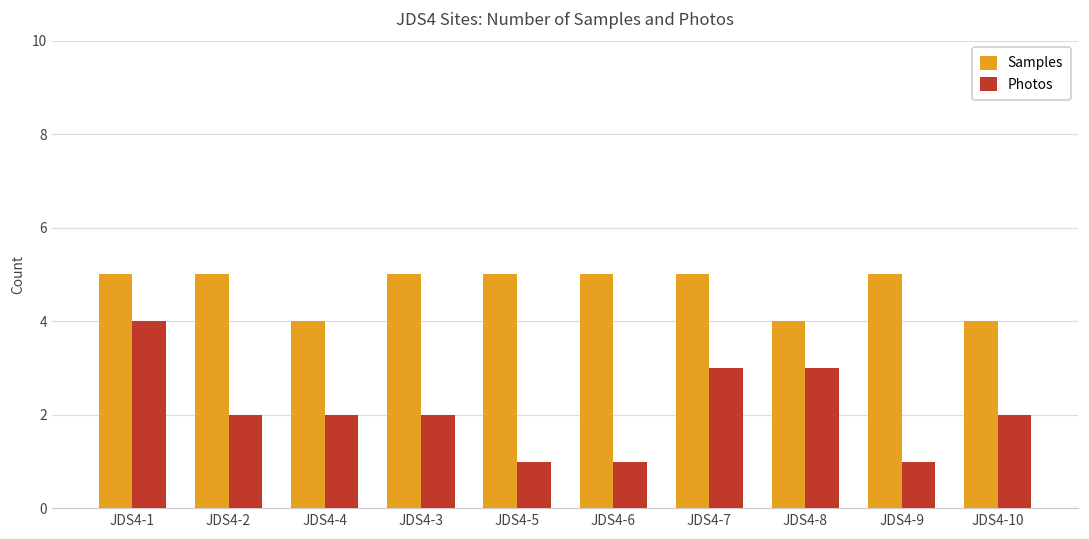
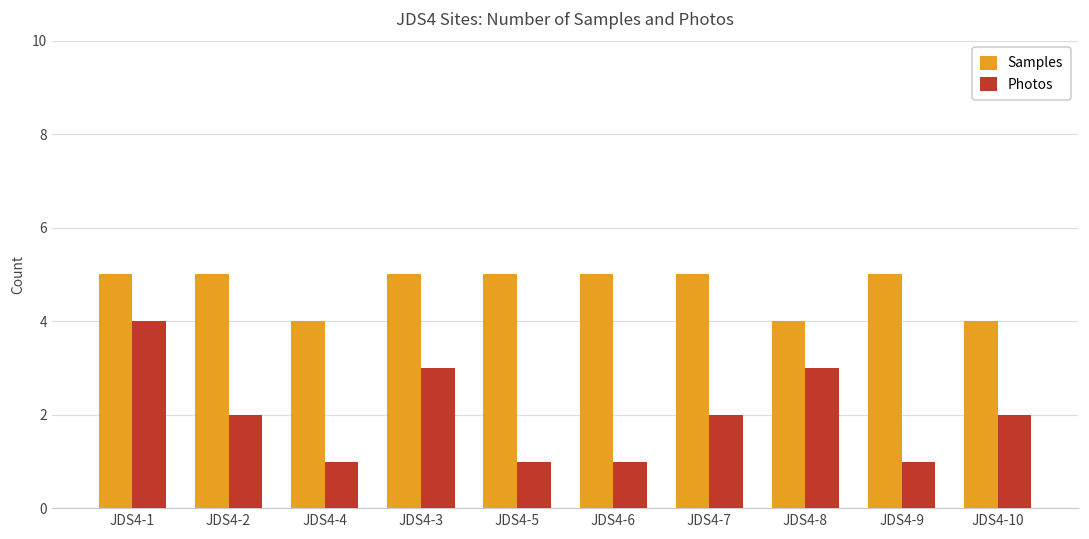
Photos, JDS4-4: 2 -> 1
Photos, JDS4-3: 2 -> 3
Photos, JDS4-7: 3 -> 2
